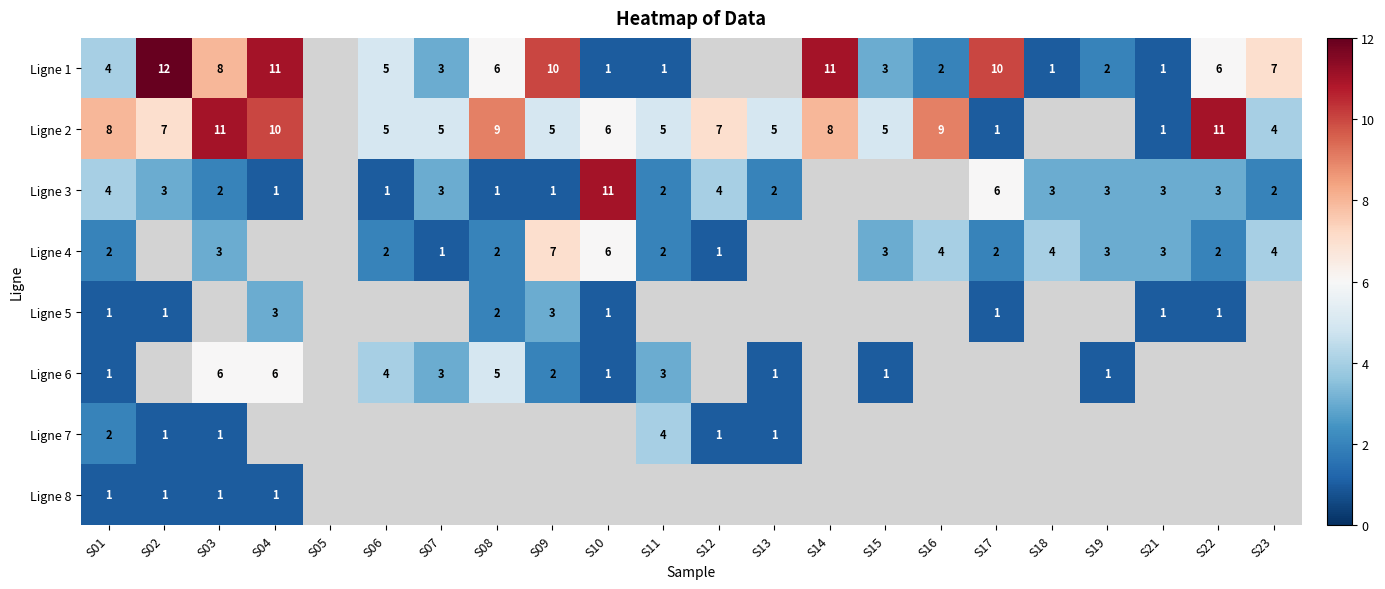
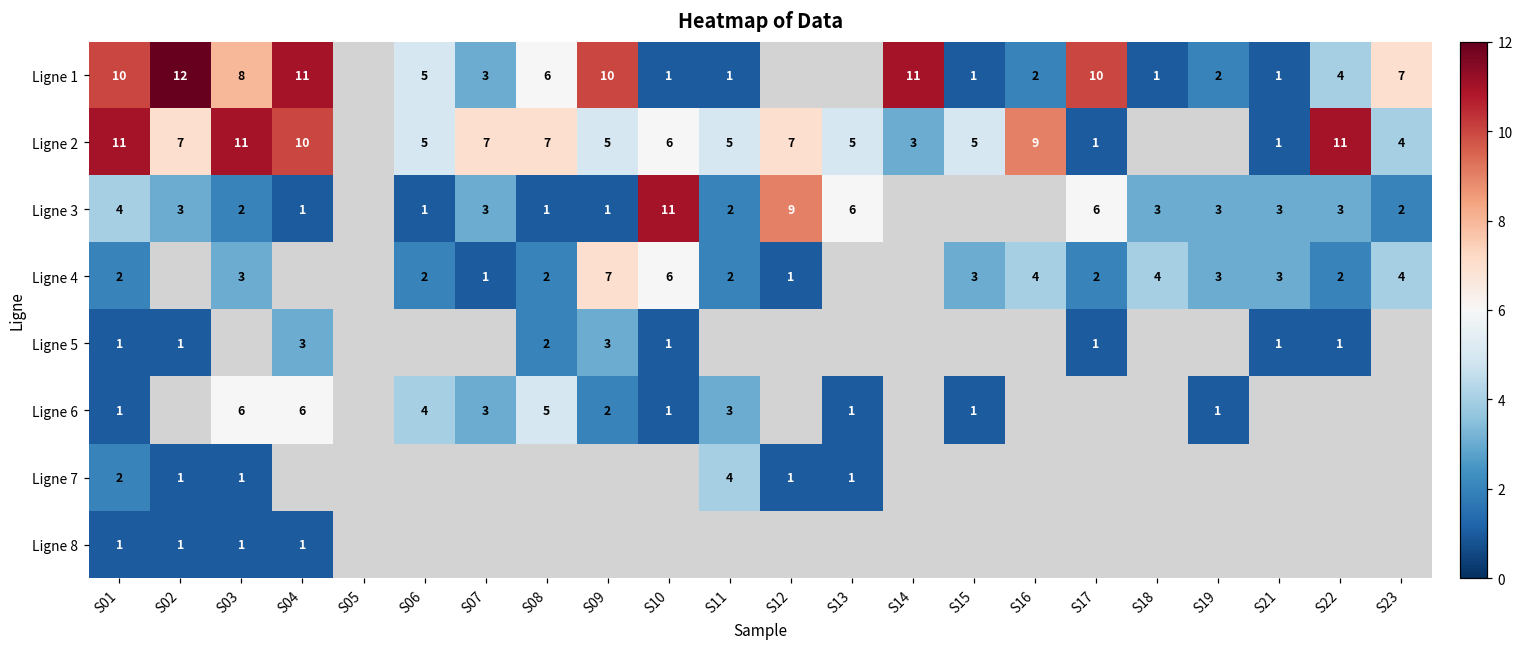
Ligne 1, S01: 4 -> 10
Ligne 1, S15: 3 -> 1
Ligne 1, S22: 6 -> 4
Ligne 2, S01: 8 -> 11
Ligne 2, S07: 5 -> 7
Ligne 2, S08: 9 -> 7
Ligne 2, S14: 8 -> 3
Ligne 3, S12: 4 -> 9
Ligne 3, S13: 2 -> 6
